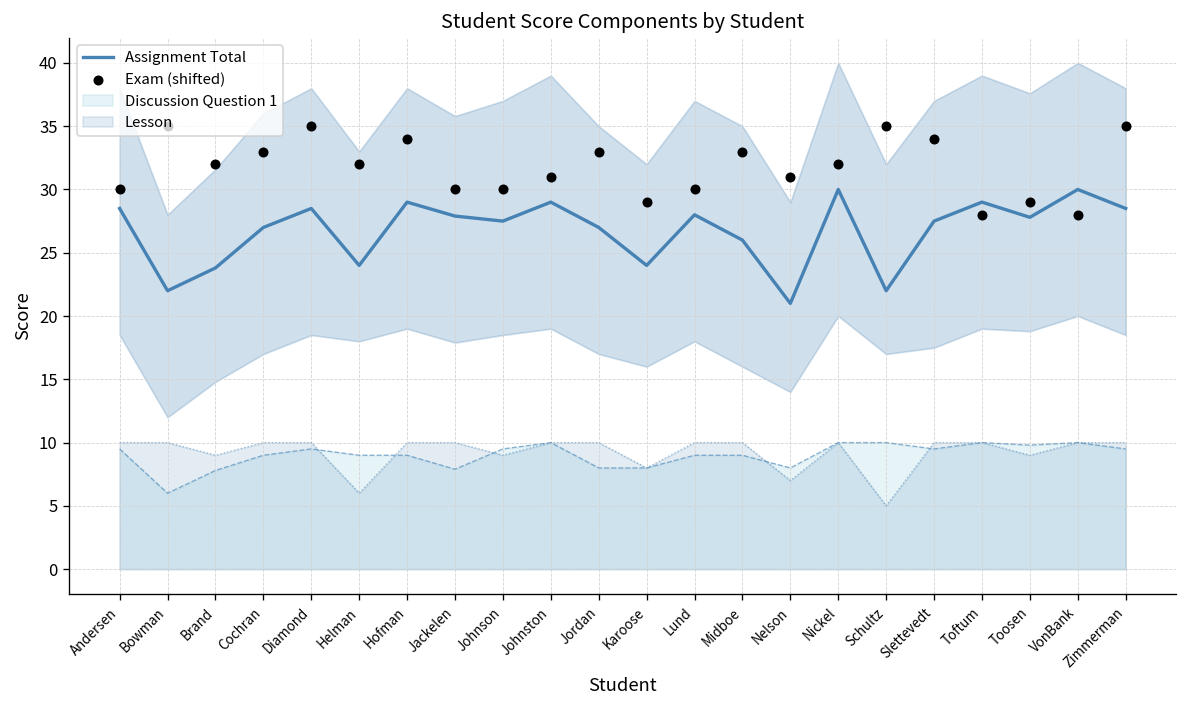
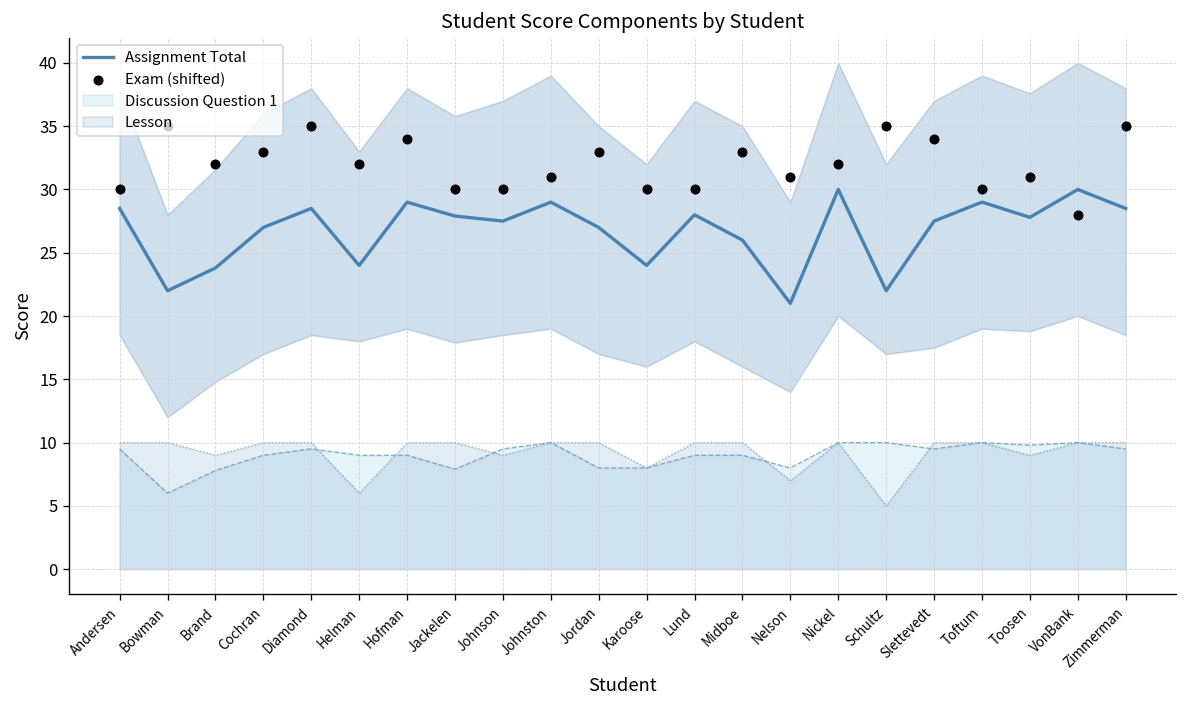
Exam (shifted), Karoose: 29.0 -> 30.0
Exam (shifted), Toftum: 28.0 -> 30.0
Exam (shifted), Toosen: 29.0 -> 31.0
